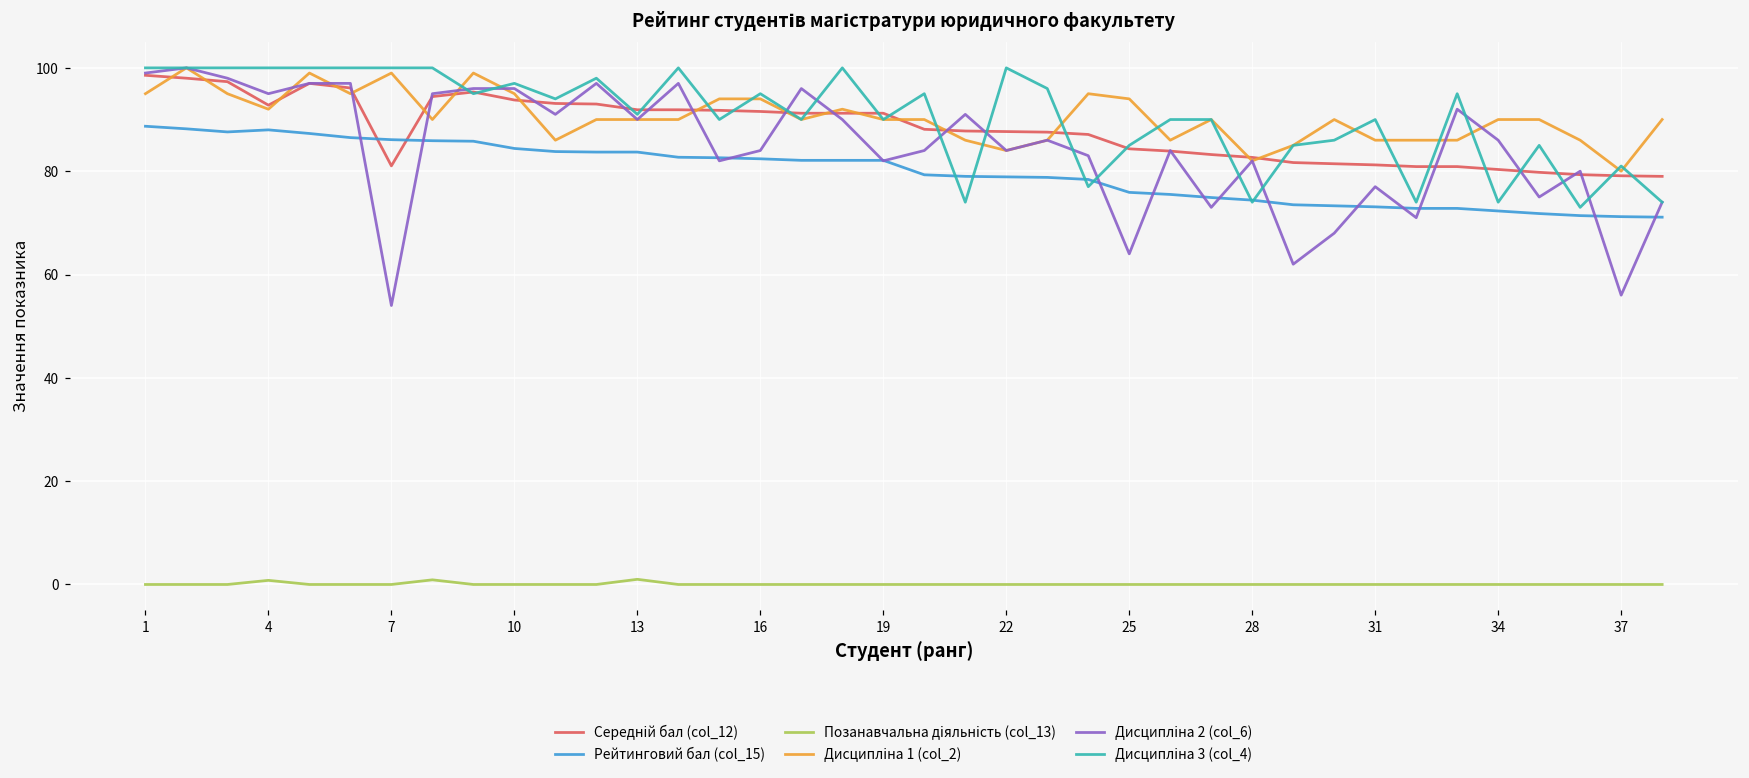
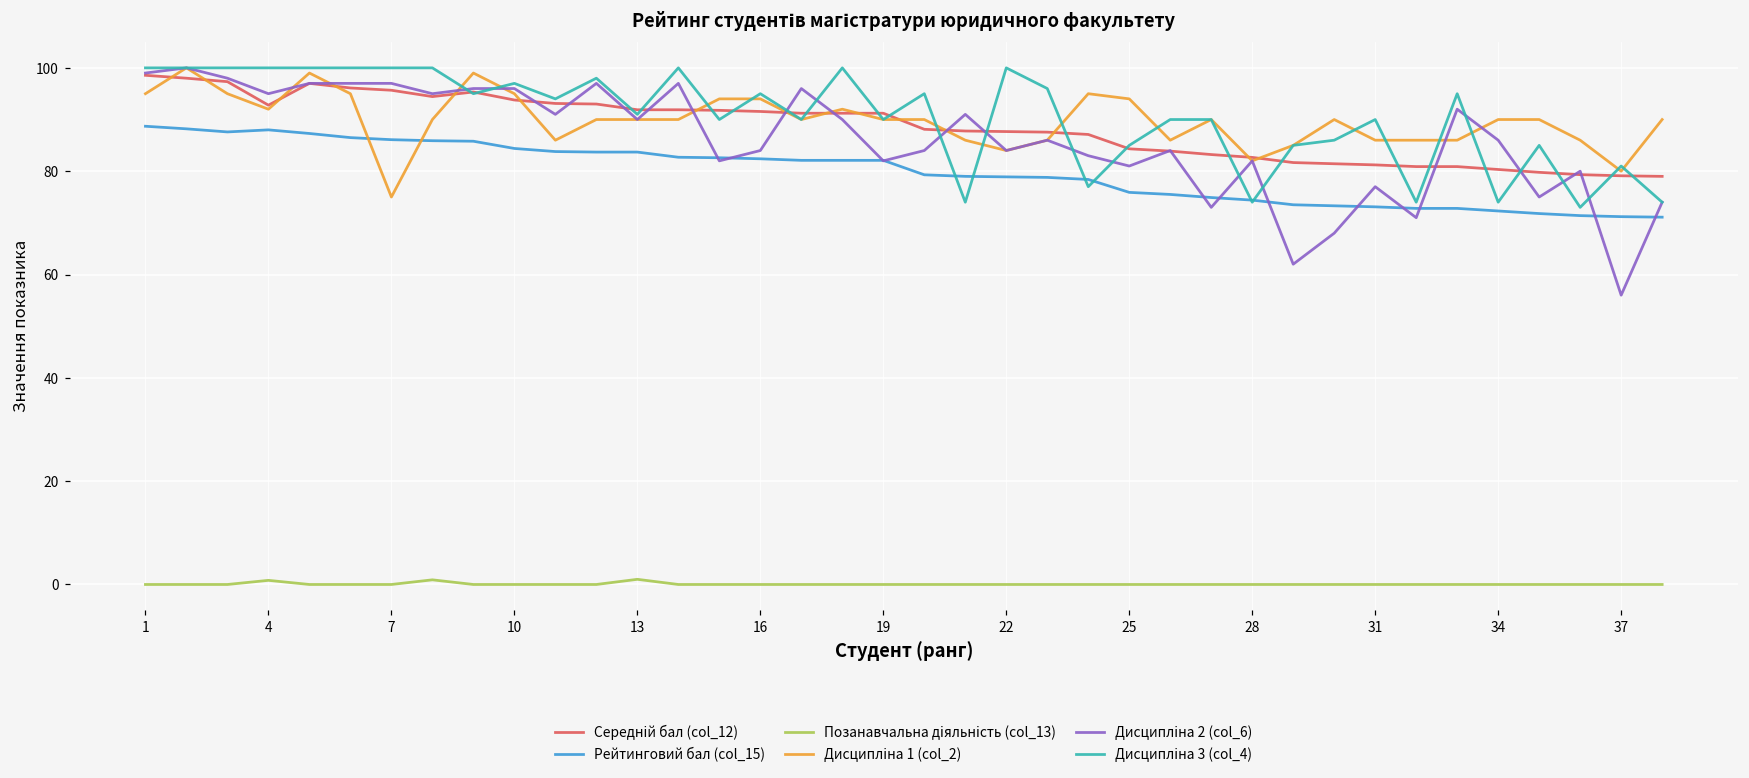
Середній бал (col_12), 7: 81 -> 96
Дисципліна 1 (col_2), 7: 99 -> 75
Дисципліна 2 (col_6), 7: 54 -> 97
Дисципліна 2 (col_6), 25: 64 -> 81
